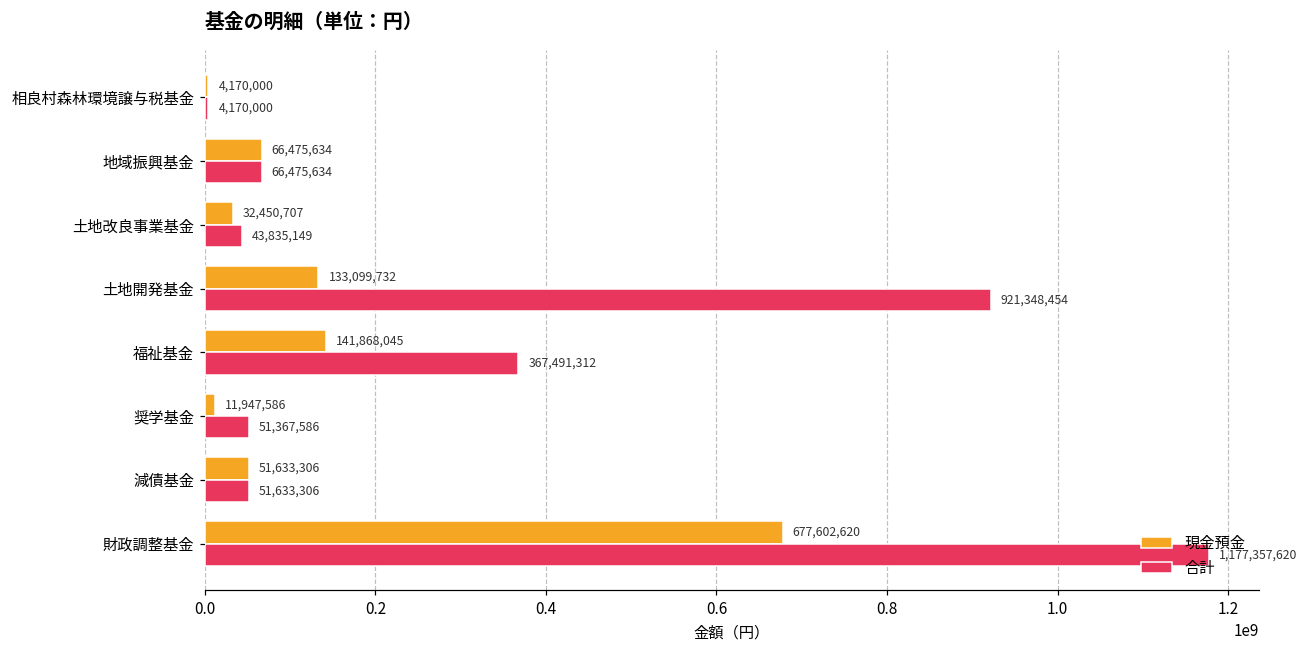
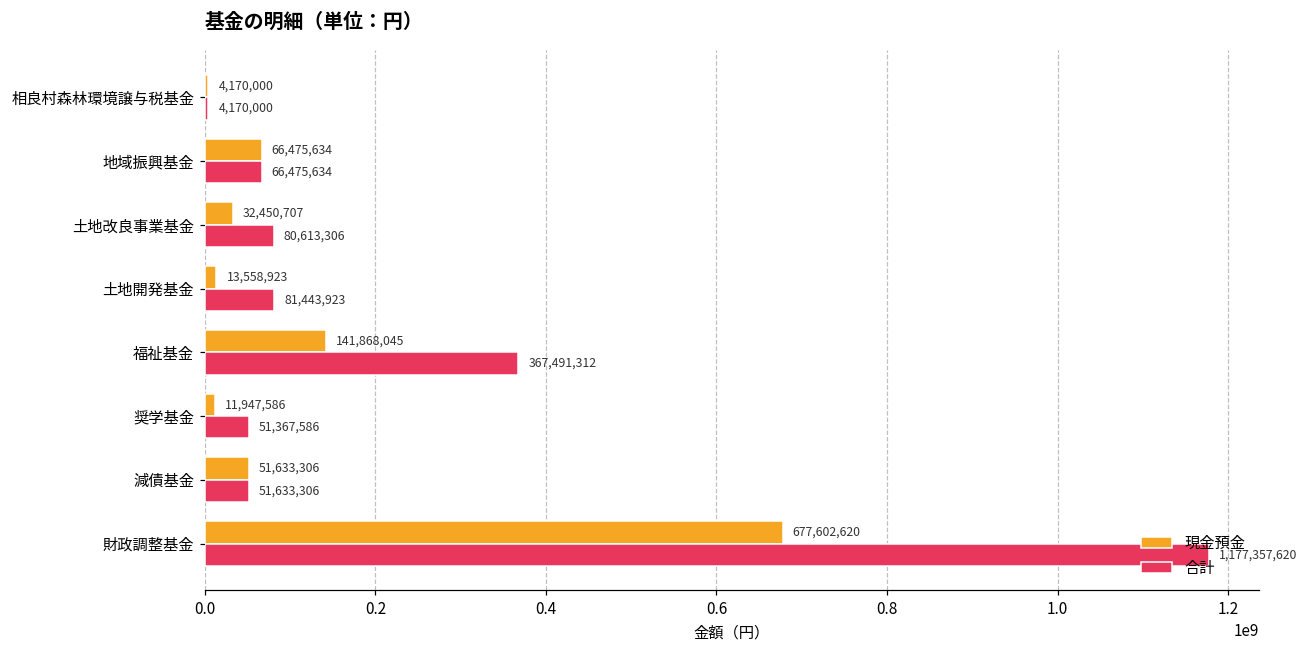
合計, 土地改良事業基金: 43,835,149 -> 80,613,306
現金預金, 土地開発基金: 133,099,732 -> 13,558,923
合計, 土地開発基金: 921,348,454 -> 81,443,923
